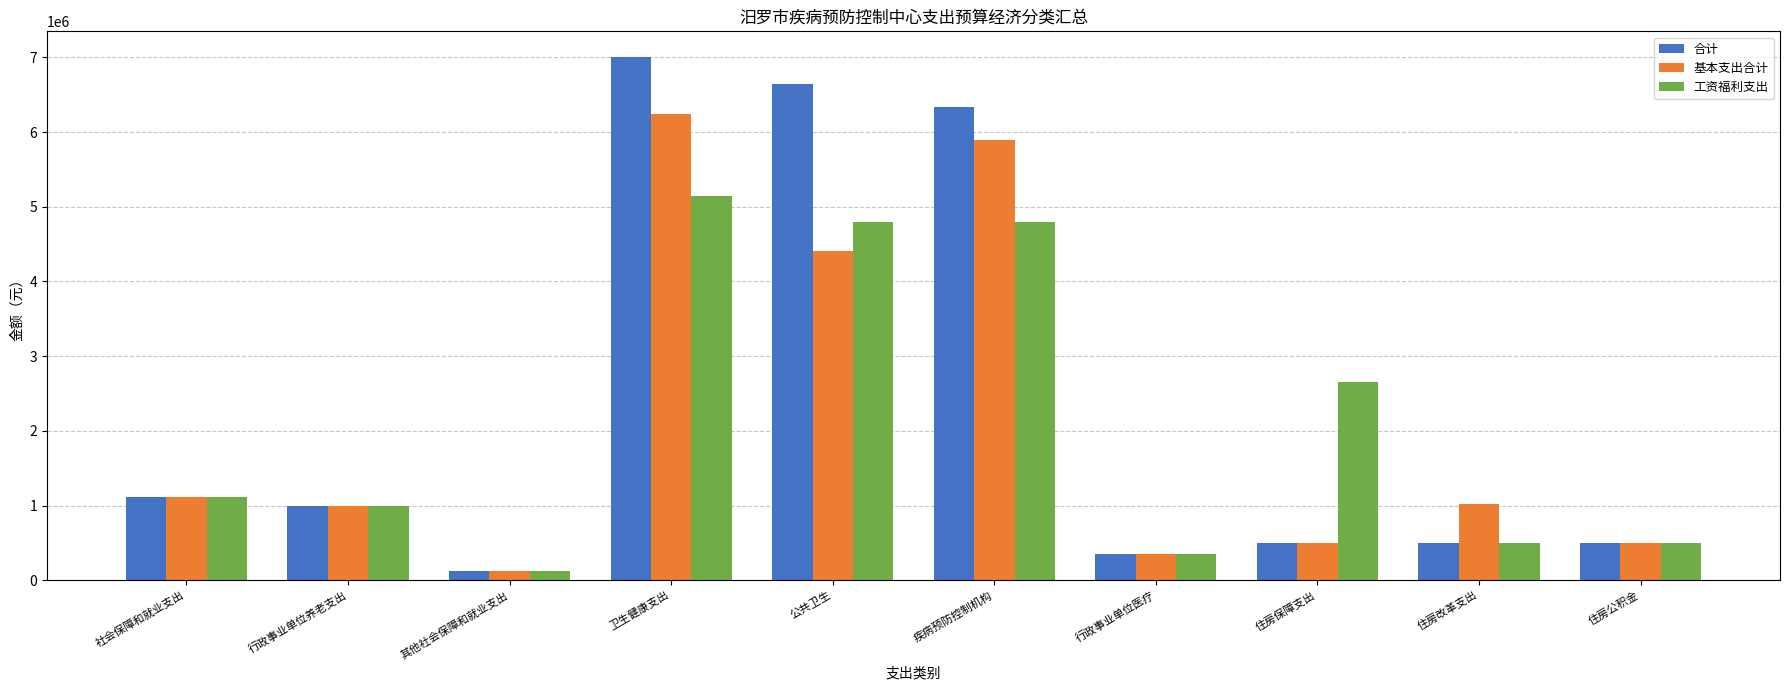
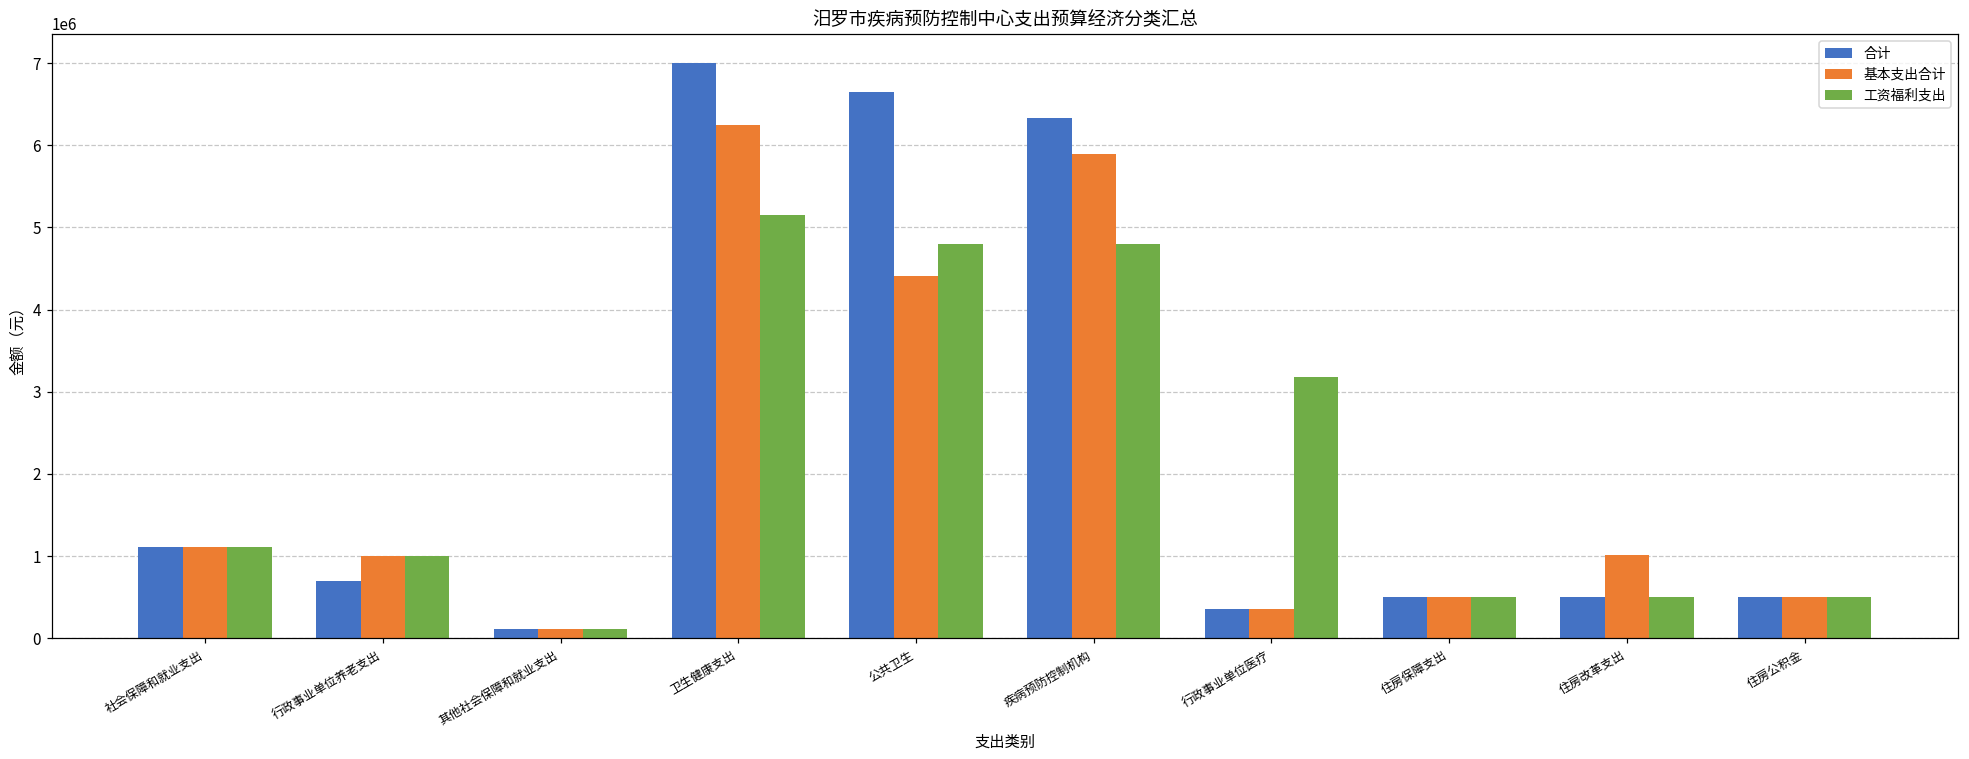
合计, 行政事业单位养老支出: 1000000 -> 700000
工资福利支出, 行政事业单位医疗: 400000 -> 3200000
工资福利支出, 住房保障支出: 2700000 -> 500000
